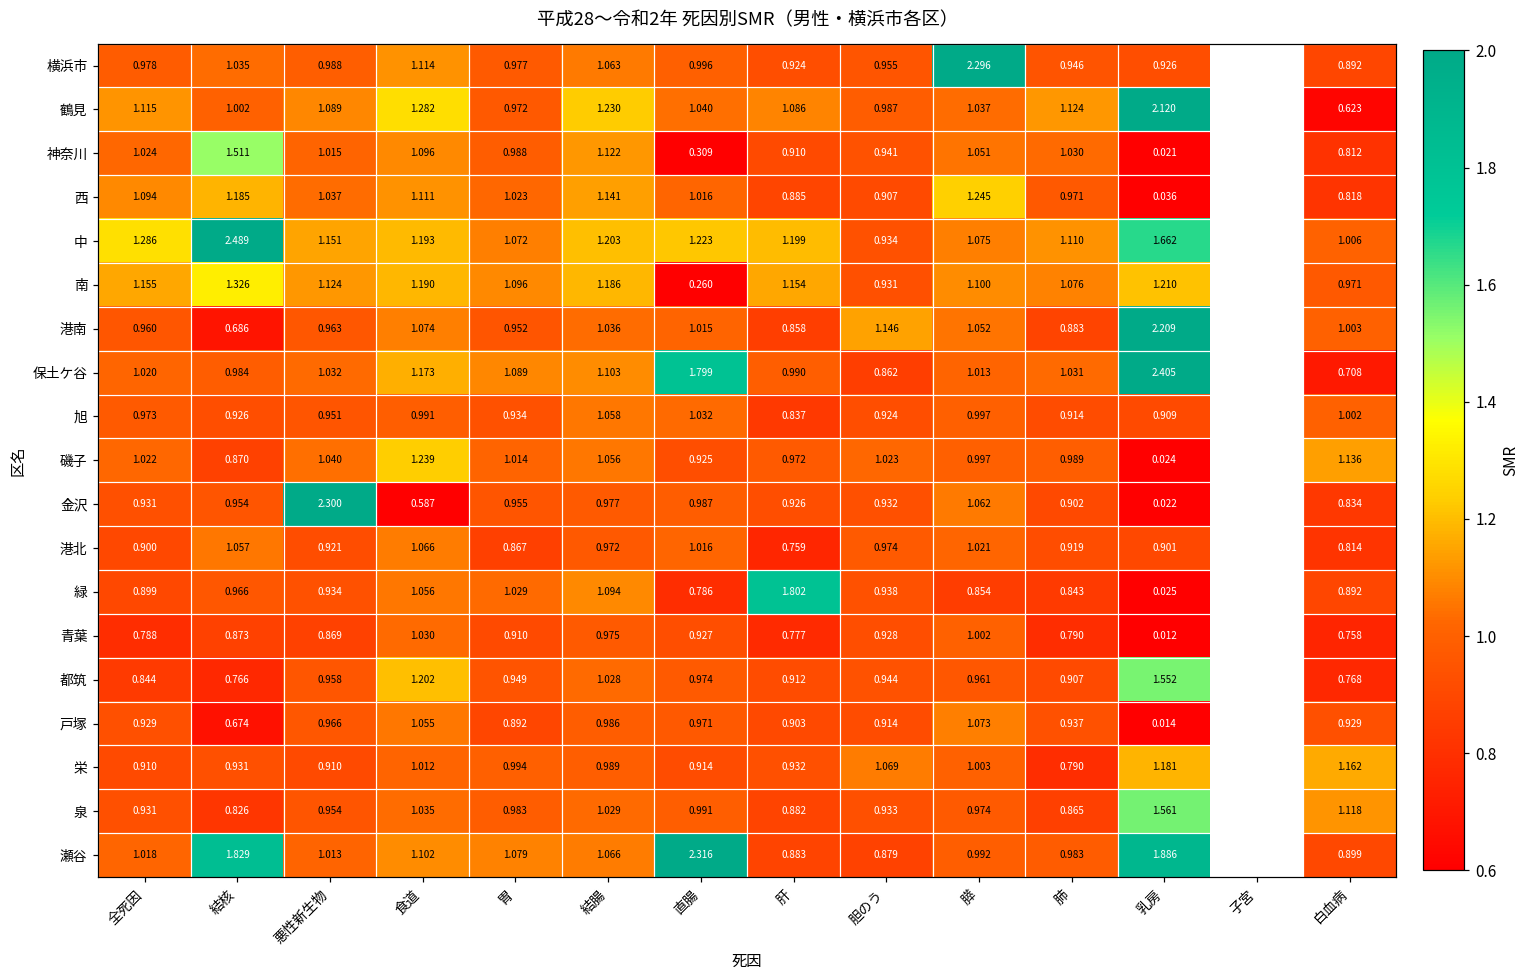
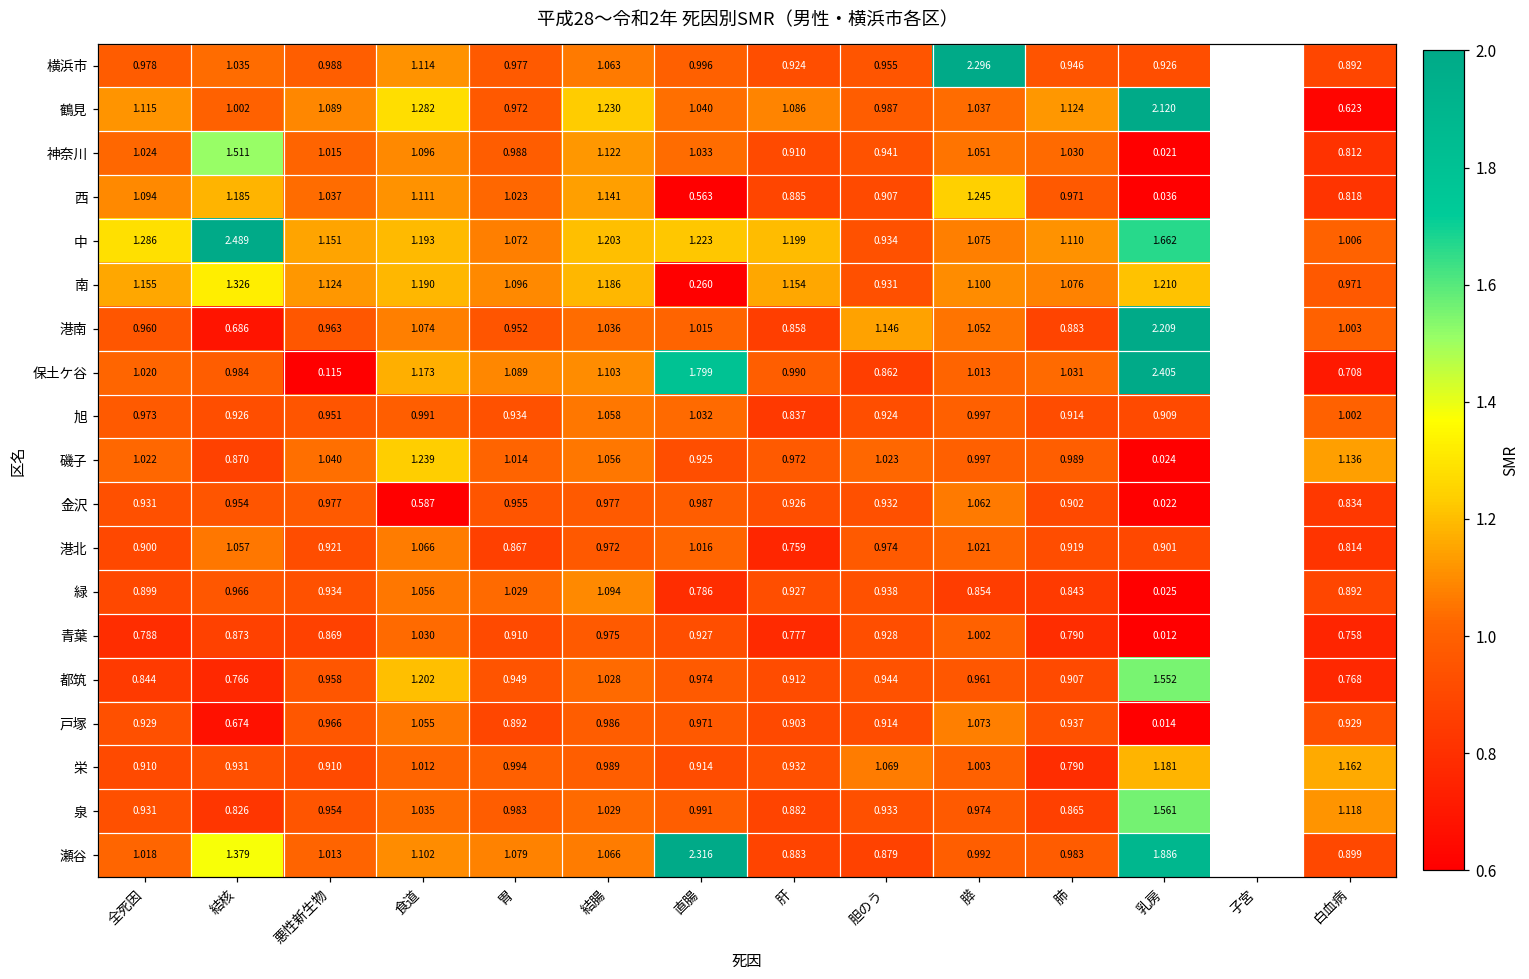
神奈川, 直腸: 0.309 -> 1.033
西, 直腸: 1.016 -> 0.563
保土ケ谷, 悪性新生物: 1.032 -> 0.115
金沢, 悪性新生物: 2.300 -> 0.977
緑, 肝: 1.802 -> 0.927
瀬谷, 結核: 1.829 -> 1.379
